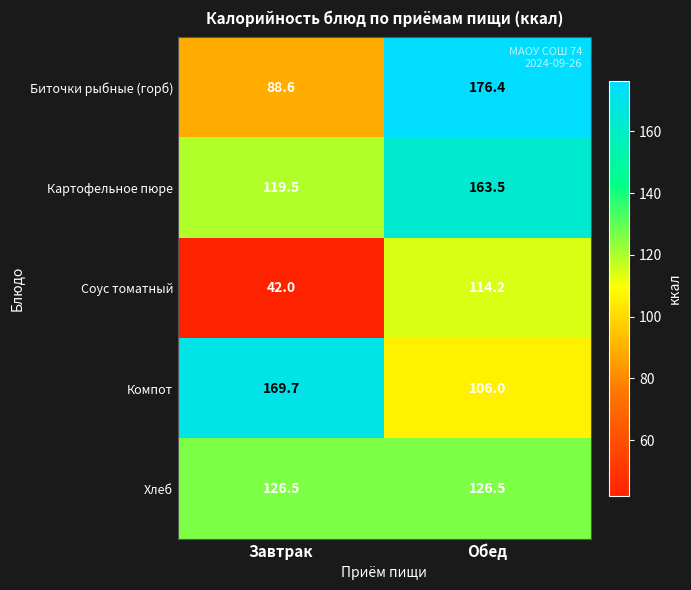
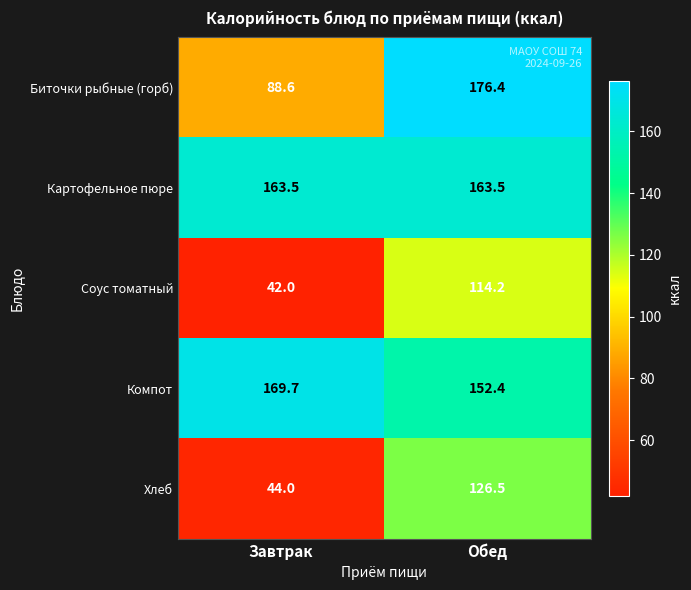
Картофельное пюре, Завтрак: 119.5 -> 163.5
Компот, Обед: 106.0 -> 152.4
Хлеб, Завтрак: 126.5 -> 44.0
